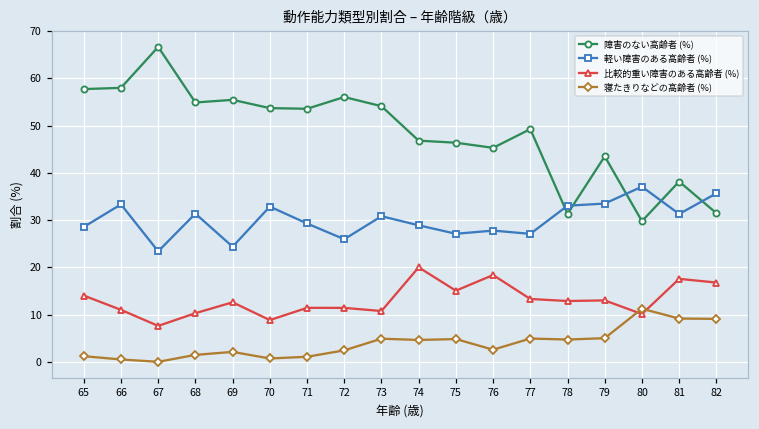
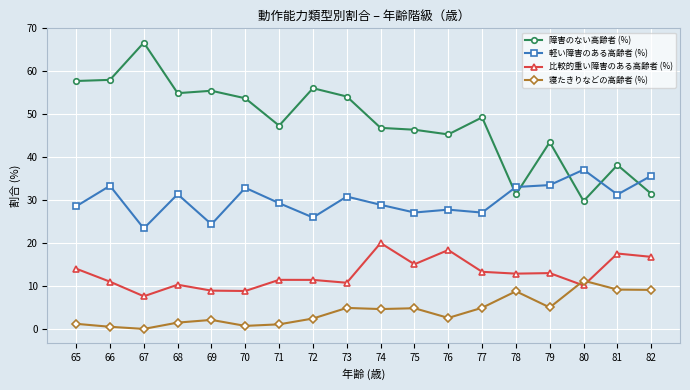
比較的重い障害のある高齢者 (%), 69: 13 -> 9
障害のない高齢者 (%), 71: 54 -> 47
寝たきりなどの高齢者 (%), 78: 5 -> 9
